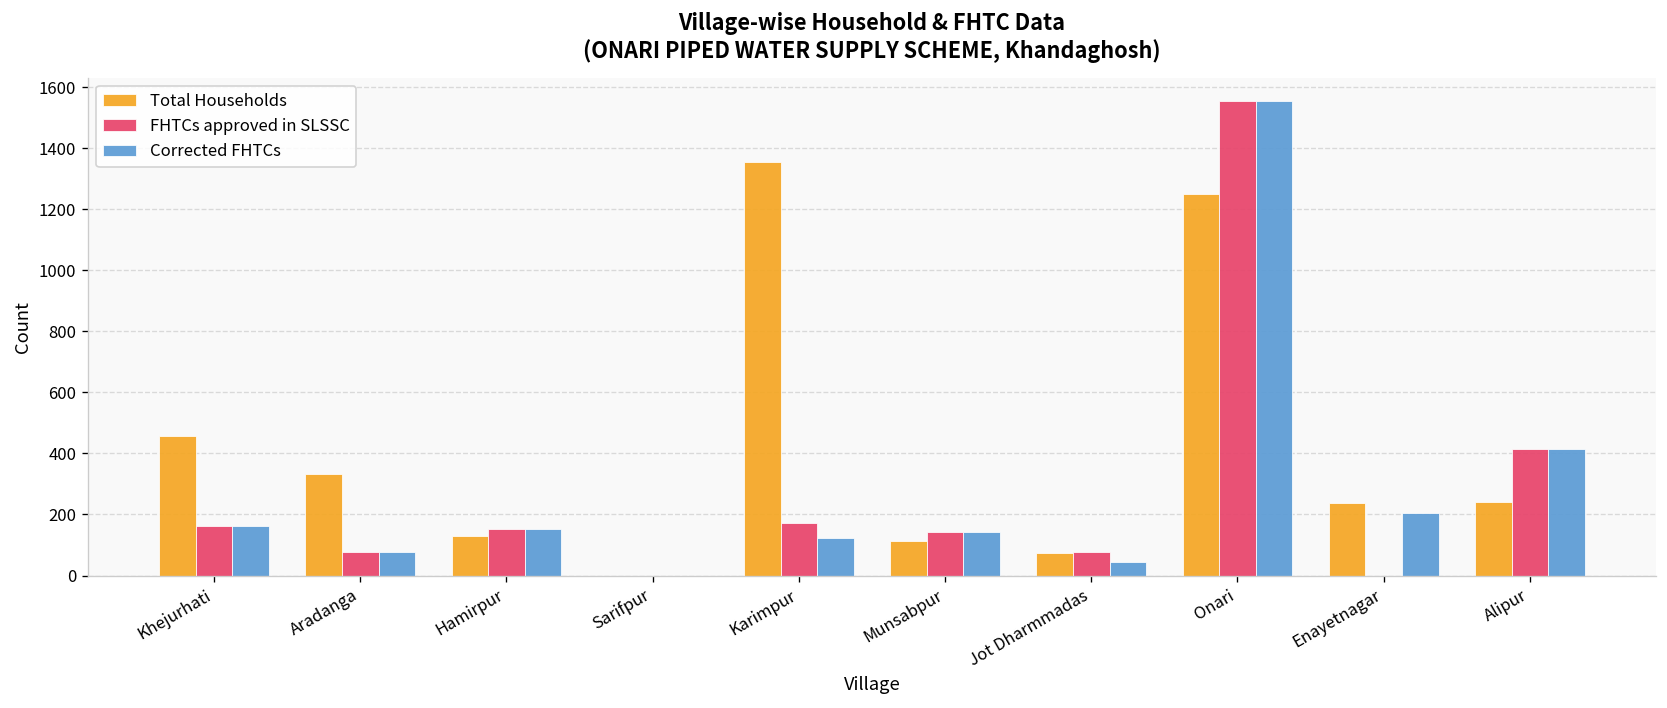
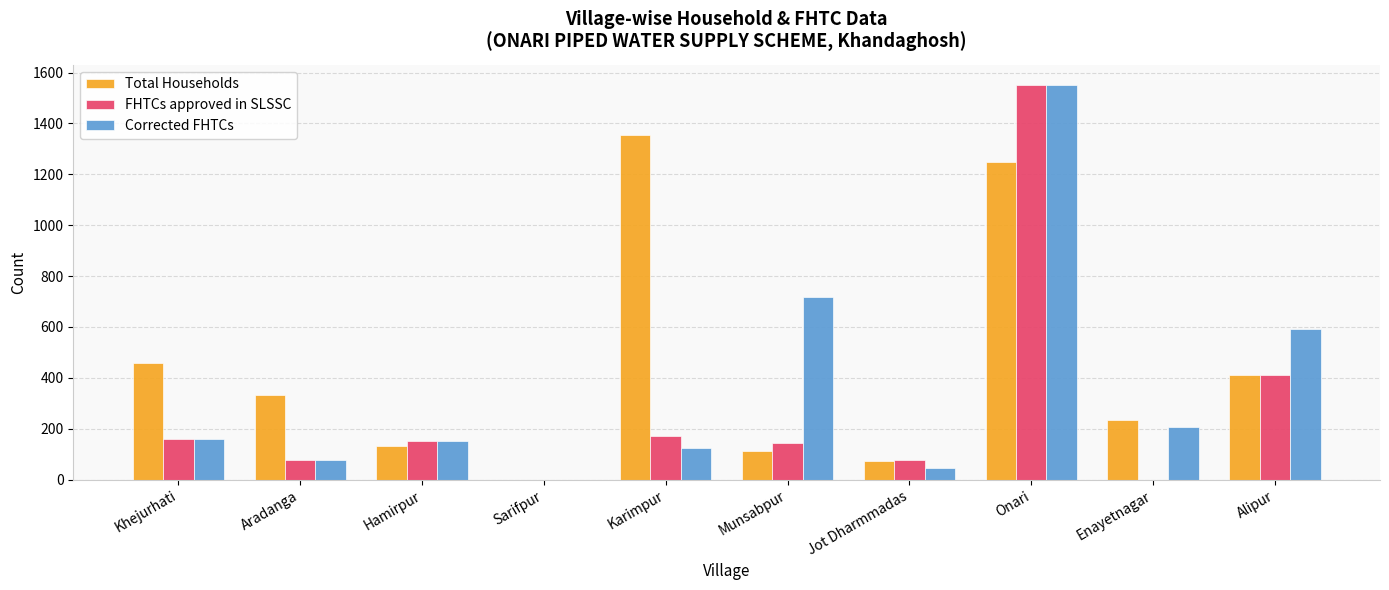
Corrected FHTCs, Munsabpur: 140 -> 720
Total Households, Alipur: 240 -> 410
Corrected FHTCs, Alipur: 410 -> 590
